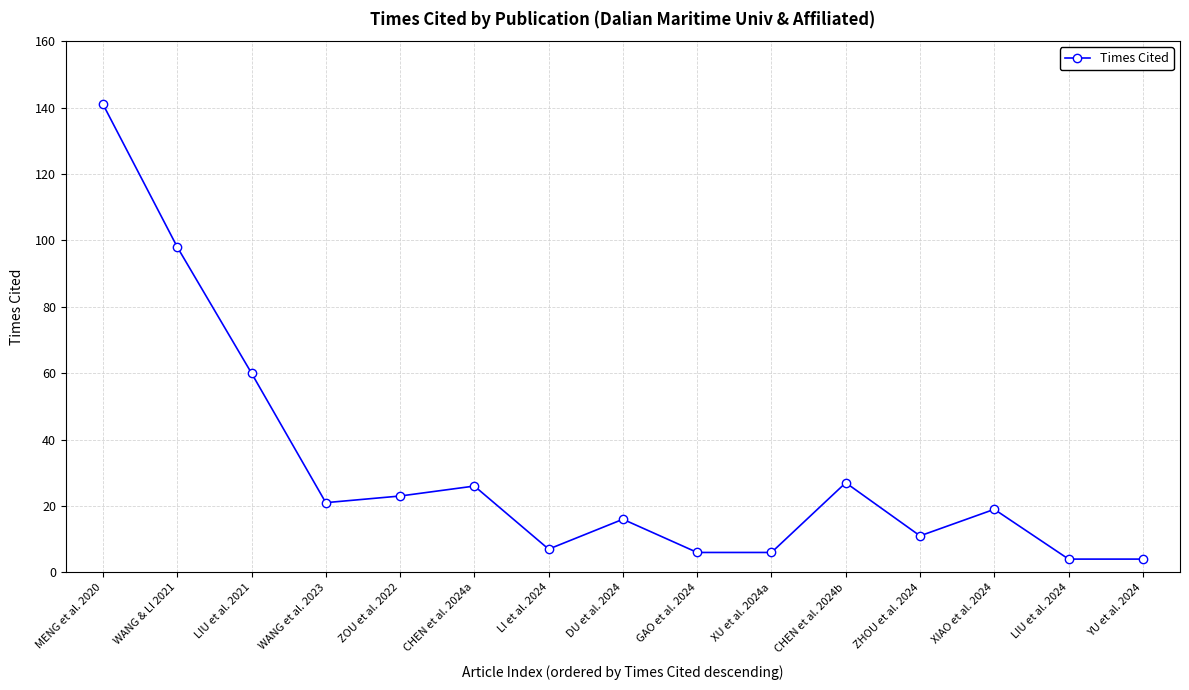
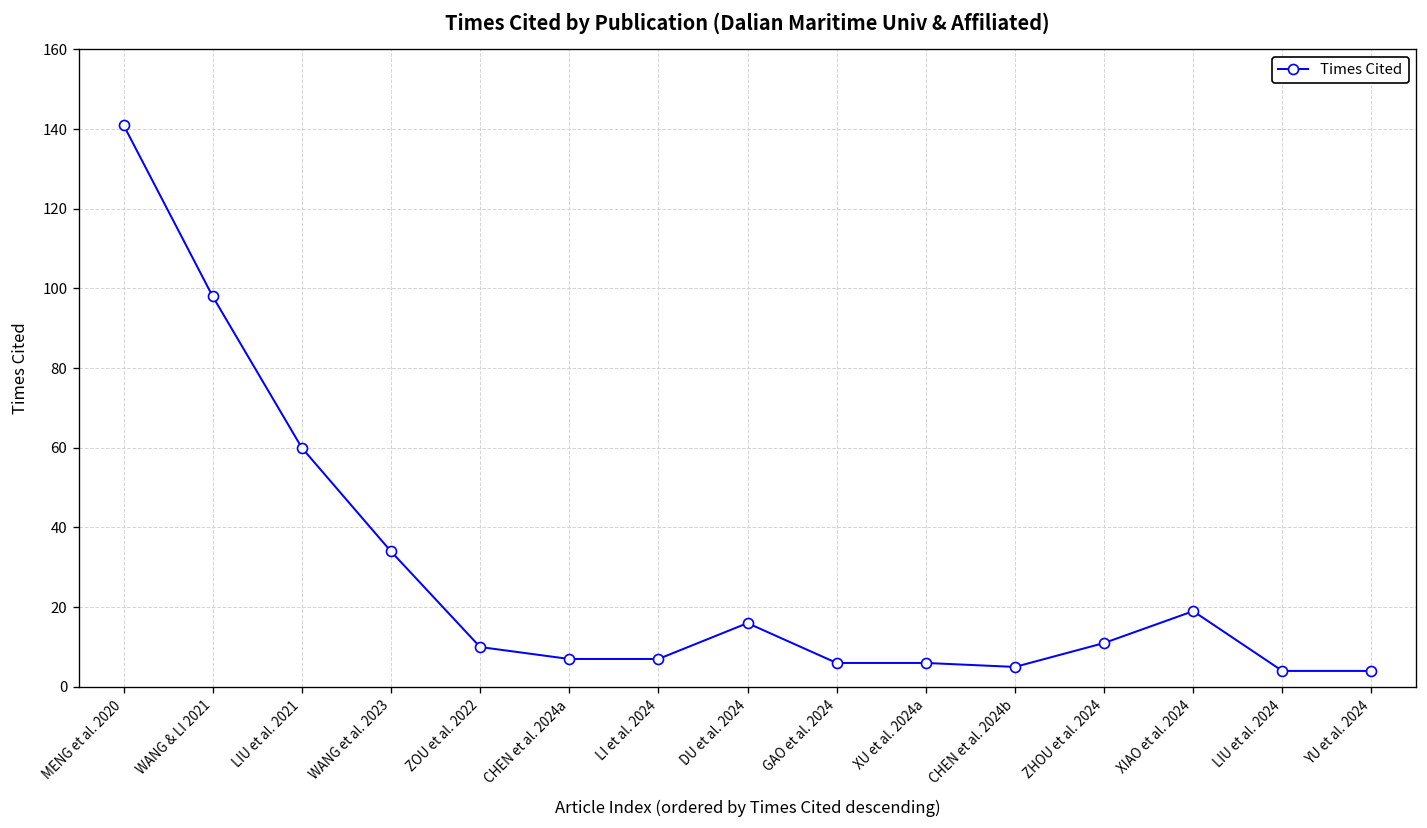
WANG et al. 2023: 21 -> 34
ZOU et al. 2022: 23 -> 10
CHEN et al. 2024a: 26 -> 7
CHEN et al. 2024b: 27 -> 5
